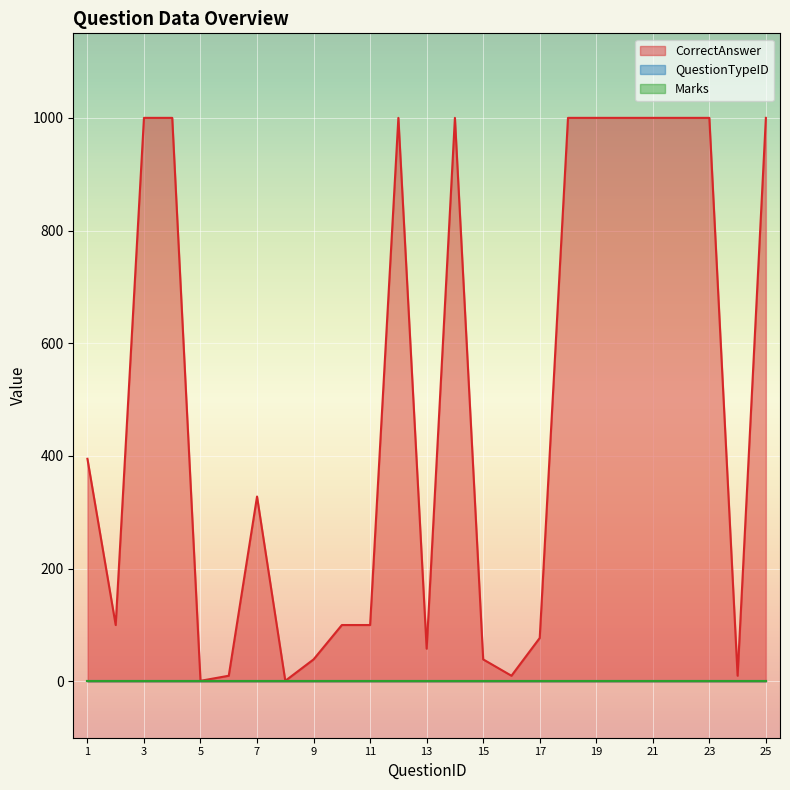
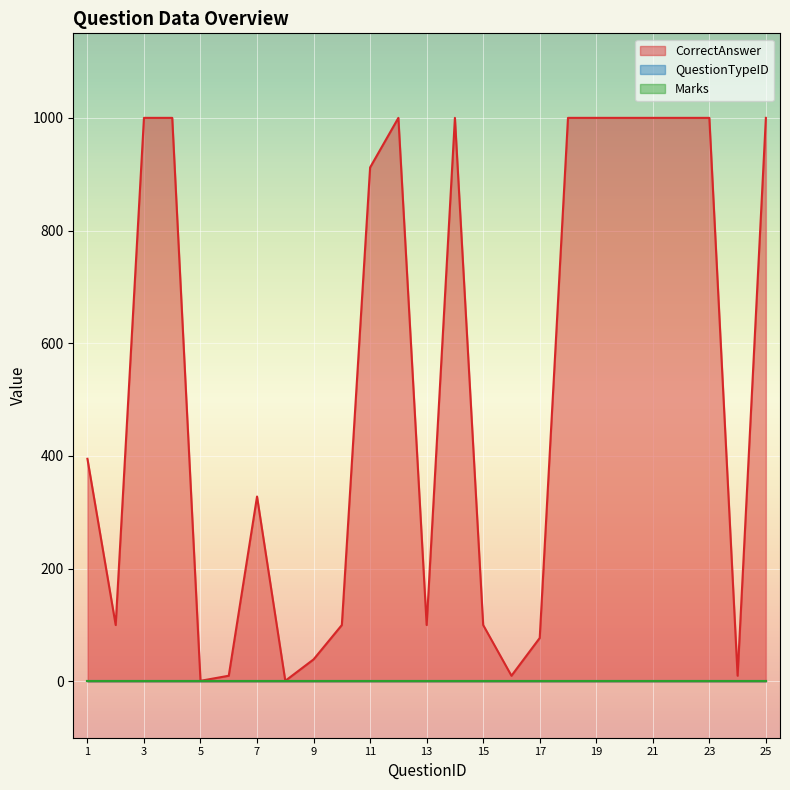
CorrectAnswer, 11: 100 -> 910
CorrectAnswer, 13: 60 -> 100
CorrectAnswer, 15: 40 -> 100
